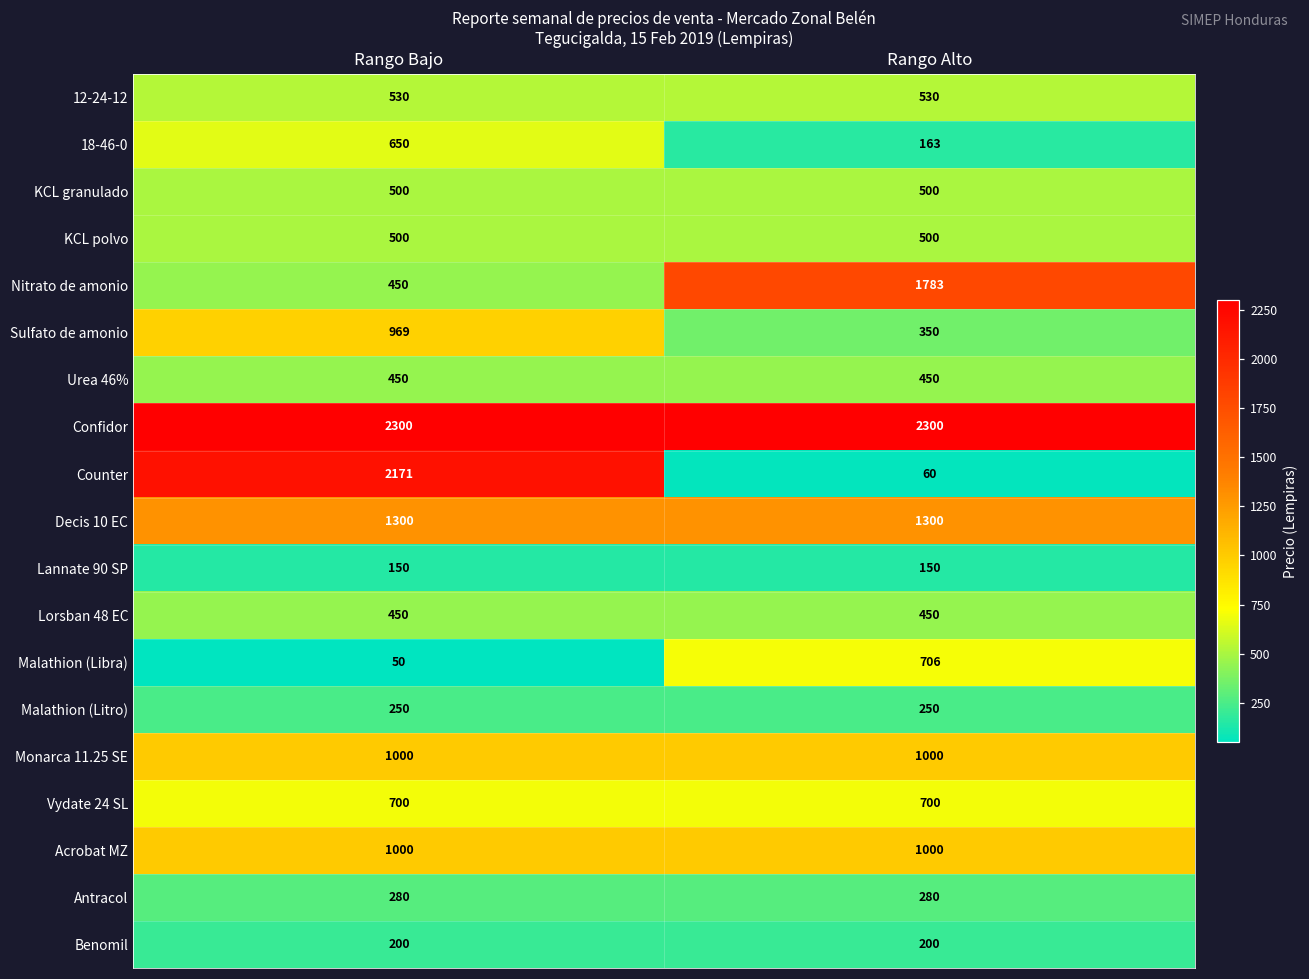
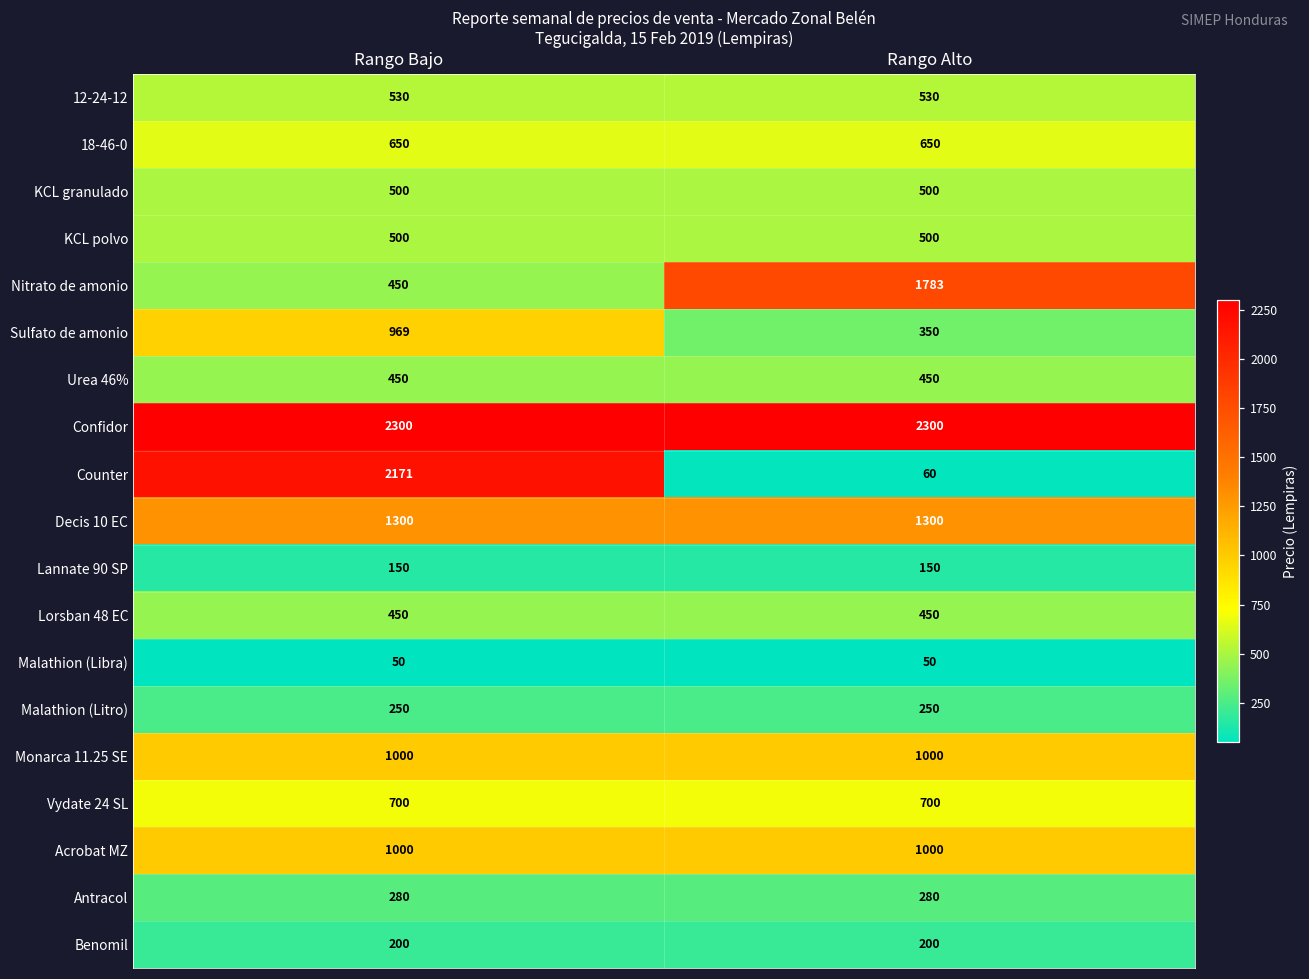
18-46-0, Rango Alto: 163 -> 650
Malathion (Libra), Rango Alto: 706 -> 50
